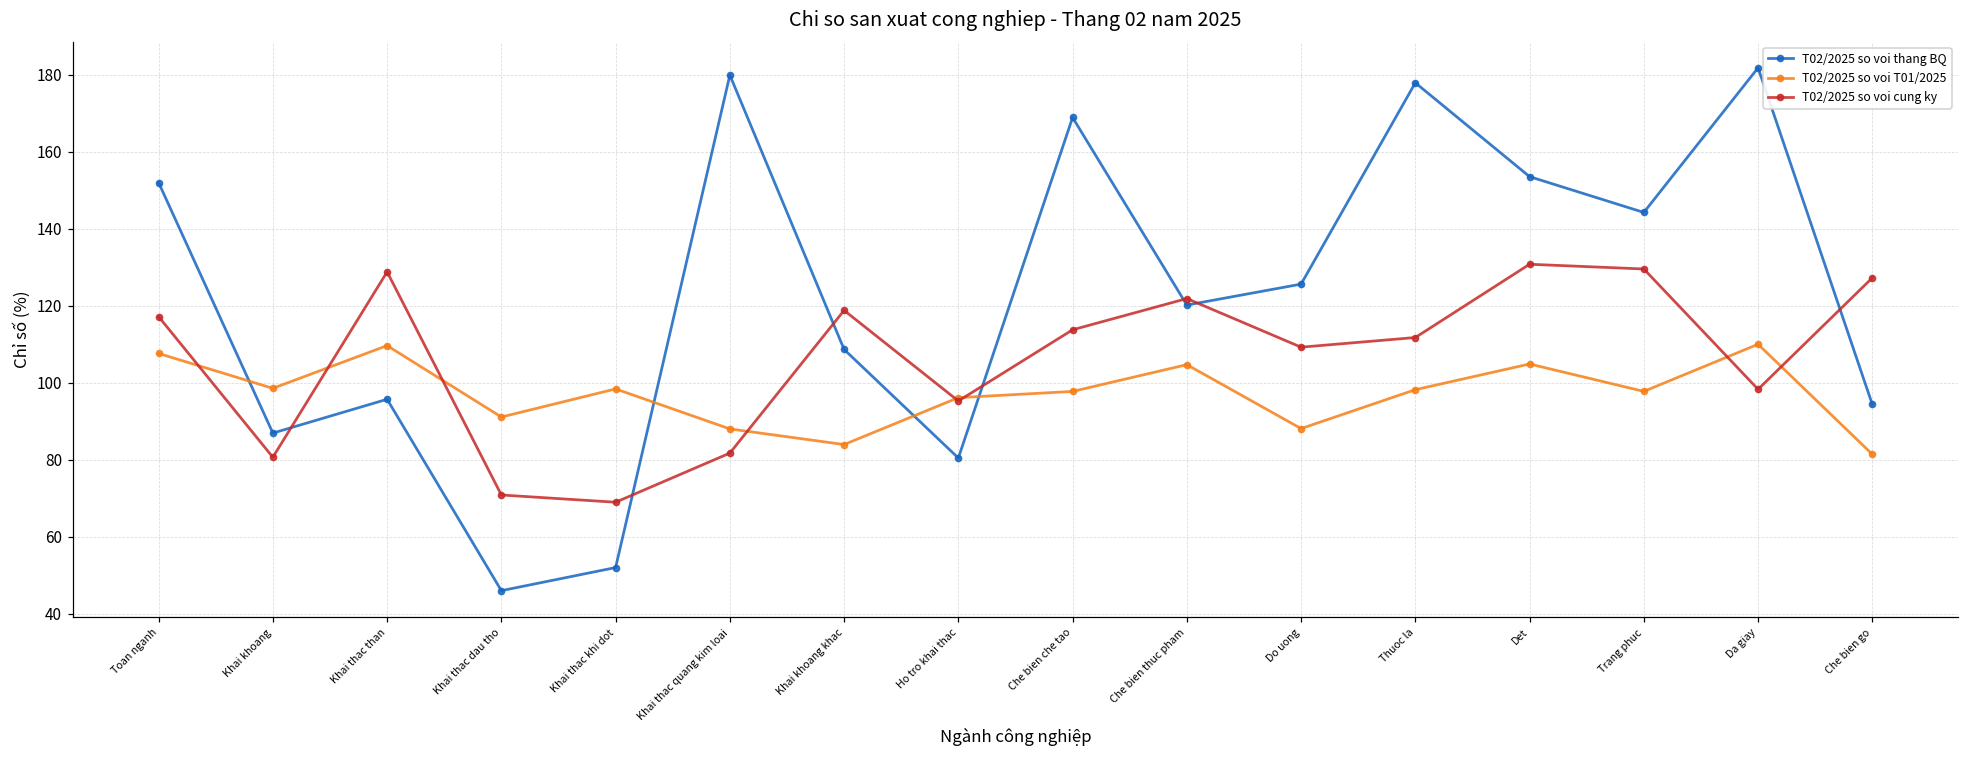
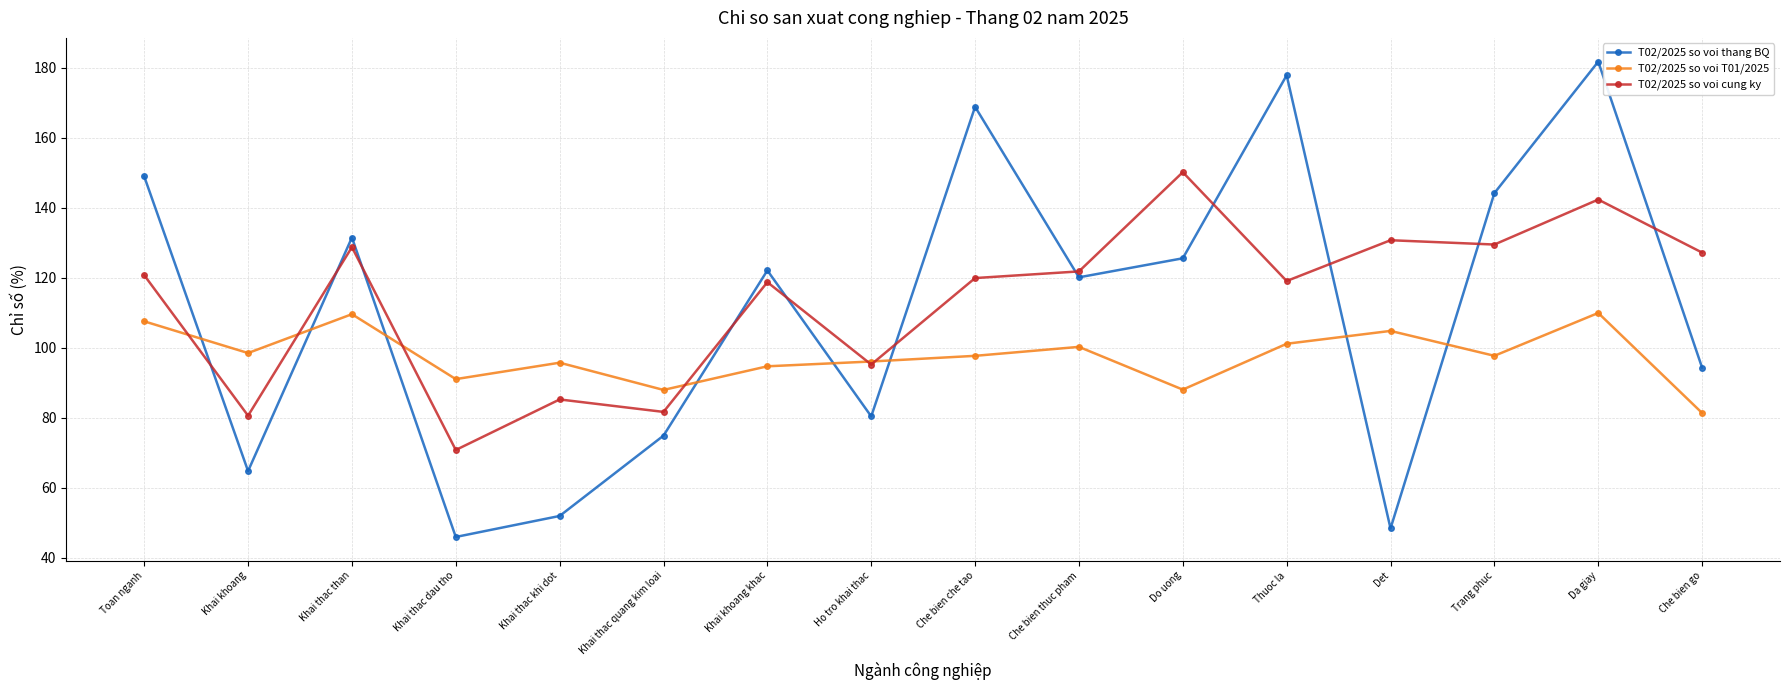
T02/2025 so voi thang BQ, Toan nganh: 152 -> 149
T02/2025 so voi cung ky, Toan nganh: 117 -> 121
T02/2025 so voi thang BQ, Khai khoang: 87 -> 65
T02/2025 so voi thang BQ, Khai thac than: 96 -> 132
T02/2025 so voi T01/2025, Khai thac khi dot: 98 -> 96
T02/2025 so voi cung ky, Khai thac khi dot: 69 -> 85
T02/2025 so voi thang BQ, Khai thac quang kim loai: 180 -> 75
T02/2025 so voi thang BQ, Khai khoang khac: 109 -> 122
T02/2025 so voi T01/2025, Khai khoang khac: 84 -> 95
T02/2025 so voi cung ky, Che bien che tao: 114 -> 120
T02/2025 so voi T01/2025, Che bien thuc pham: 105 -> 100
T02/2025 so voi cung ky, Do uong: 109 -> 150
T02/2025 so voi T01/2025, Thuoc la: 98 -> 101
T02/2025 so voi cung ky, Thuoc la: 112 -> 119
T02/2025 so voi thang BQ, Det: 154 -> 48
T02/2025 so voi cung ky, Da giay: 98 -> 142
